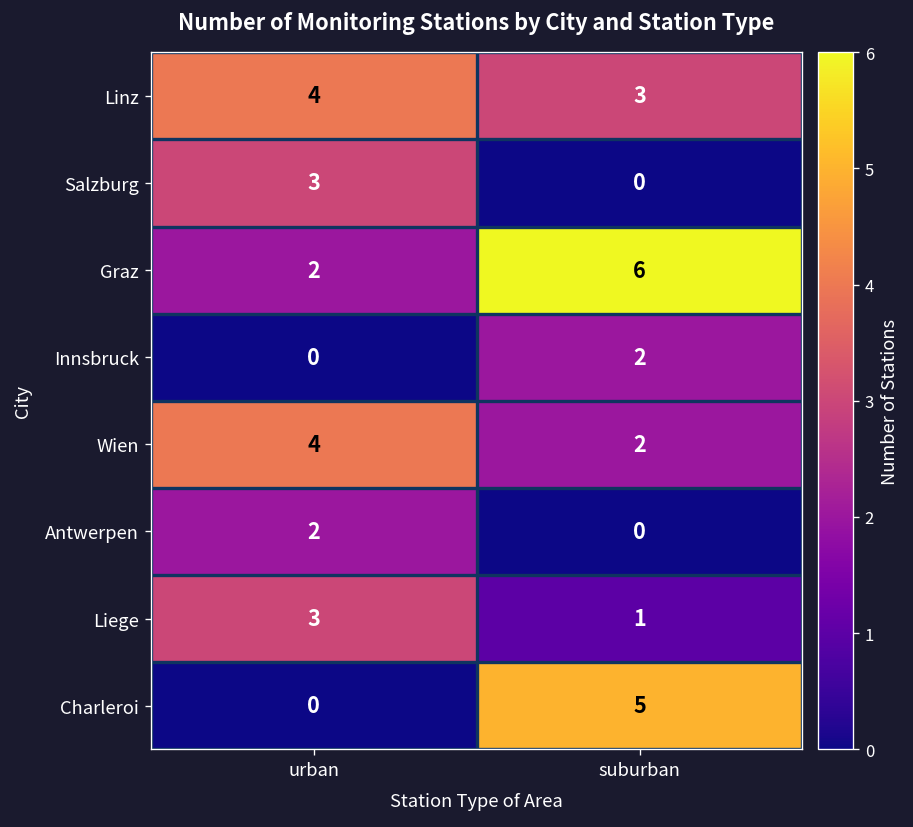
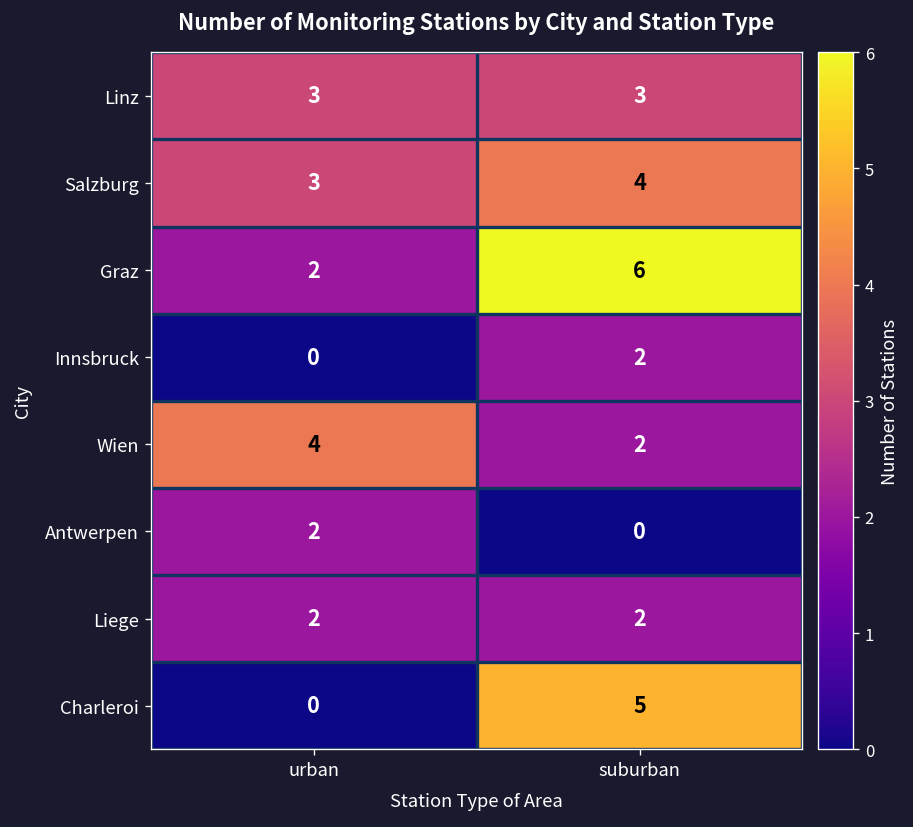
Linz, urban: 4 -> 3
Salzburg, suburban: 0 -> 4
Liege, urban: 3 -> 2
Liege, suburban: 1 -> 2
